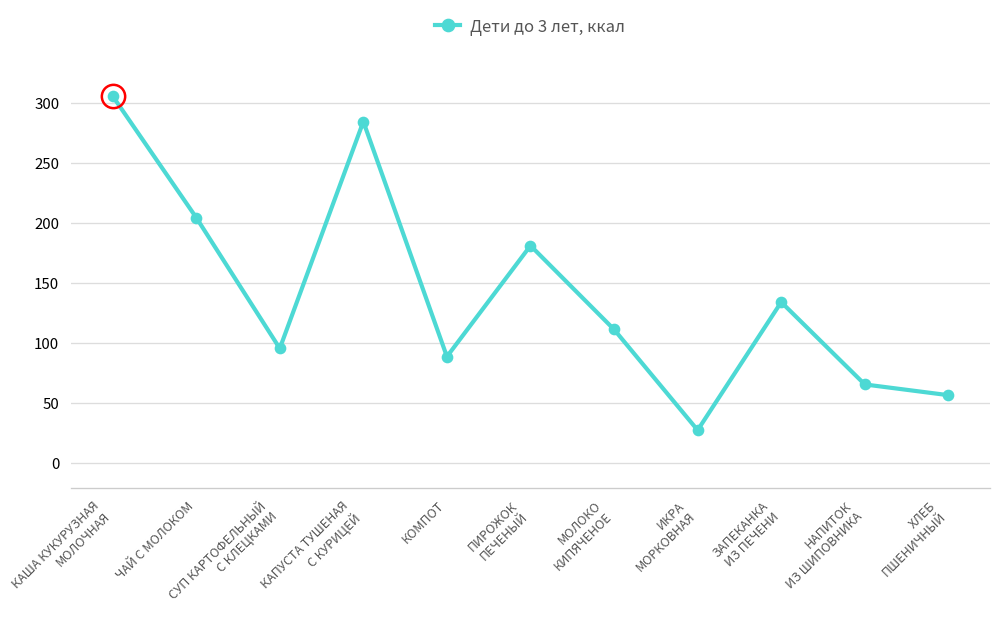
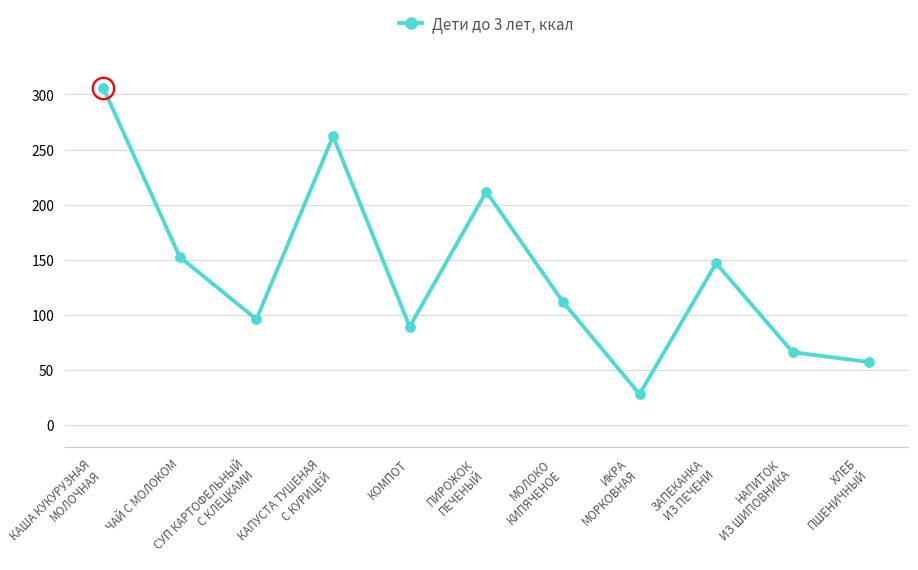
Дети до 3 лет, ккал, ЧАЙ С МОЛОКОМ: 205 -> 152
Дети до 3 лет, ккал, КАПУСТА ТУШЕНАЯ С КУРИЦЕЙ: 285 -> 262
Дети до 3 лет, ккал, ПИРОЖОК ПЕЧЕНЫЙ: 181 -> 212
Дети до 3 лет, ккал, ЗАПЕКАНКА ИЗ ПЕЧЕНИ: 134 -> 147
